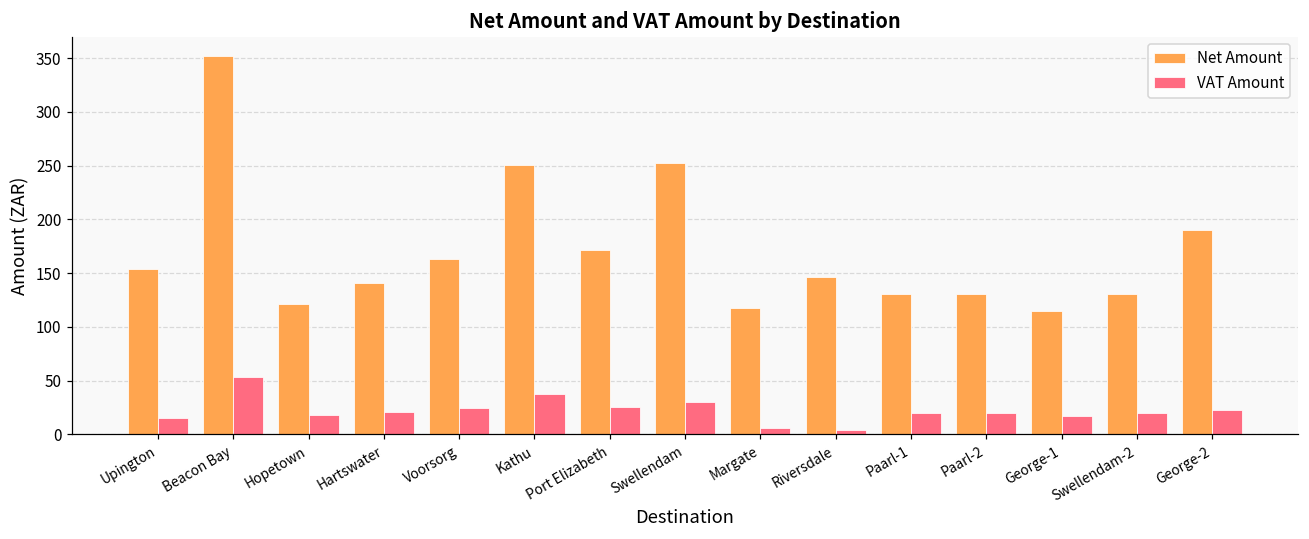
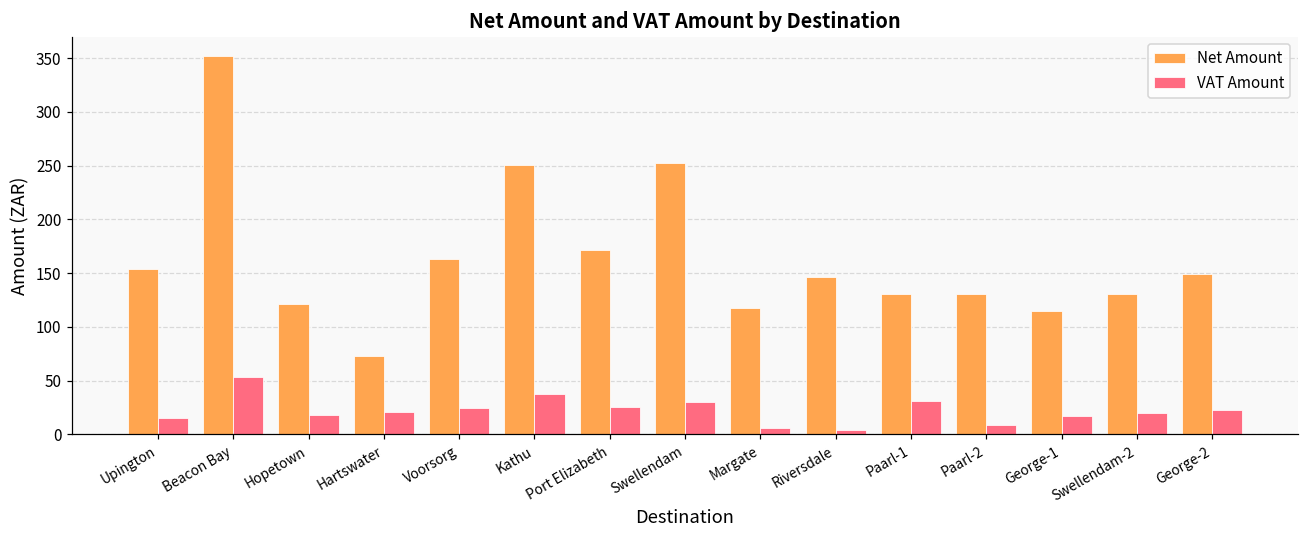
Net Amount, Hartswater: 140 -> 70
VAT Amount, Paarl-1: 20 -> 30
VAT Amount, Paarl-2: 20 -> 10
Net Amount, George-2: 190 -> 150
